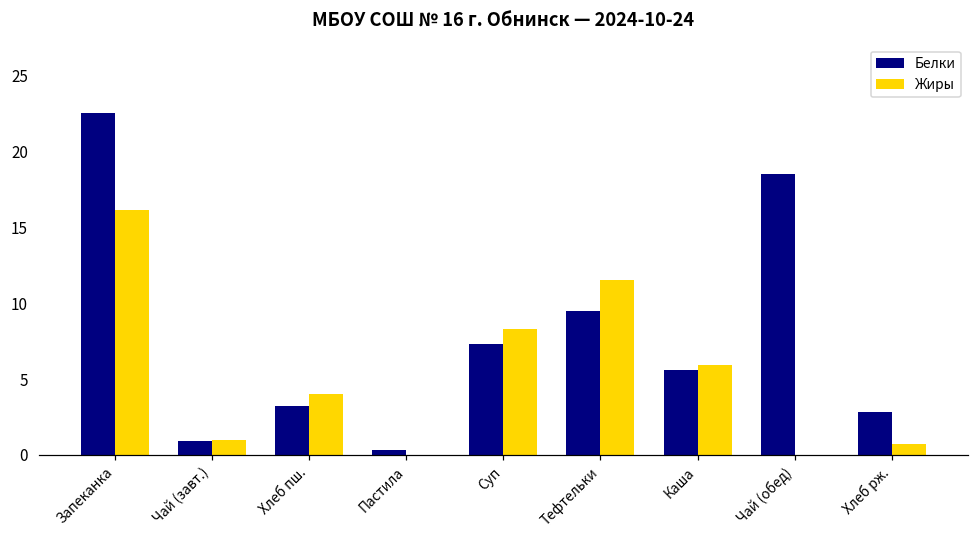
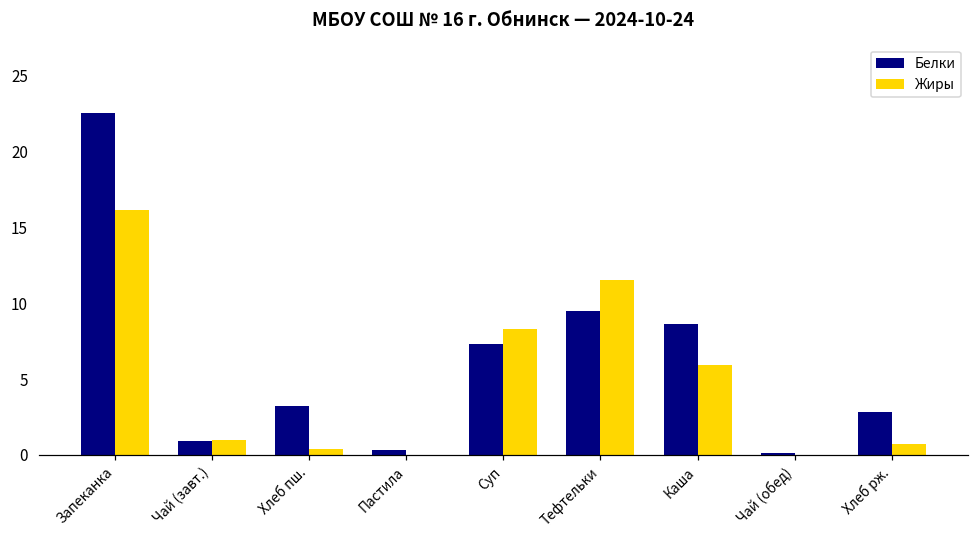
Жиры, Хлеб пш.: 4.0 -> 0.4
Белки, Каша: 5.6 -> 8.6
Белки, Чай (обед): 18.5 -> 0.1
